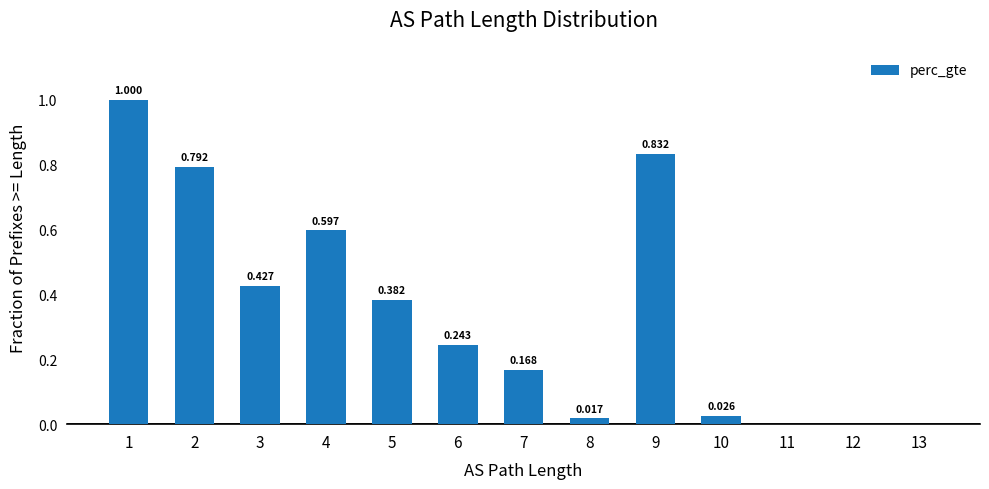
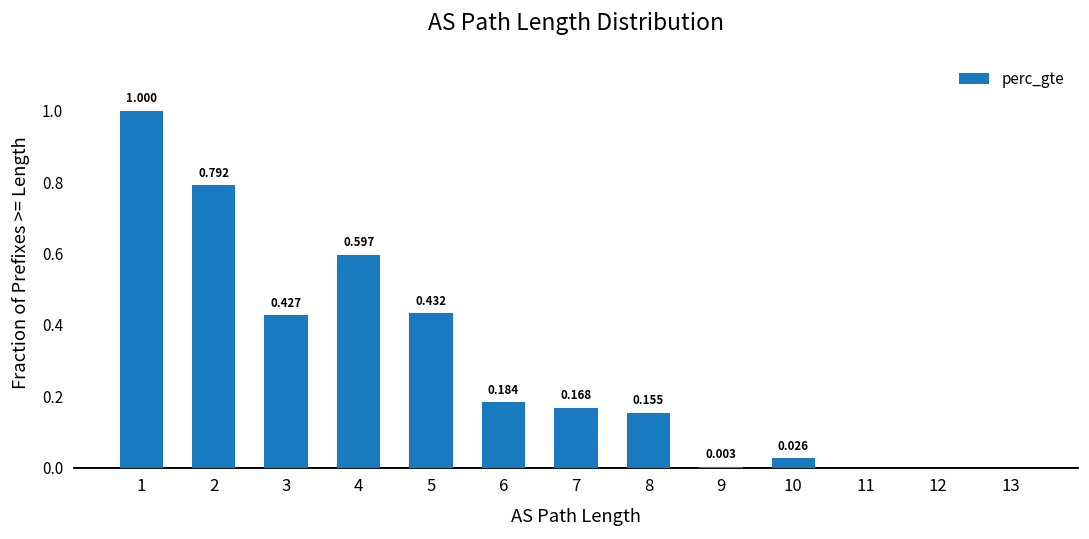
5: 0.382 -> 0.432
6: 0.243 -> 0.184
8: 0.017 -> 0.155
9: 0.832 -> 0.003
